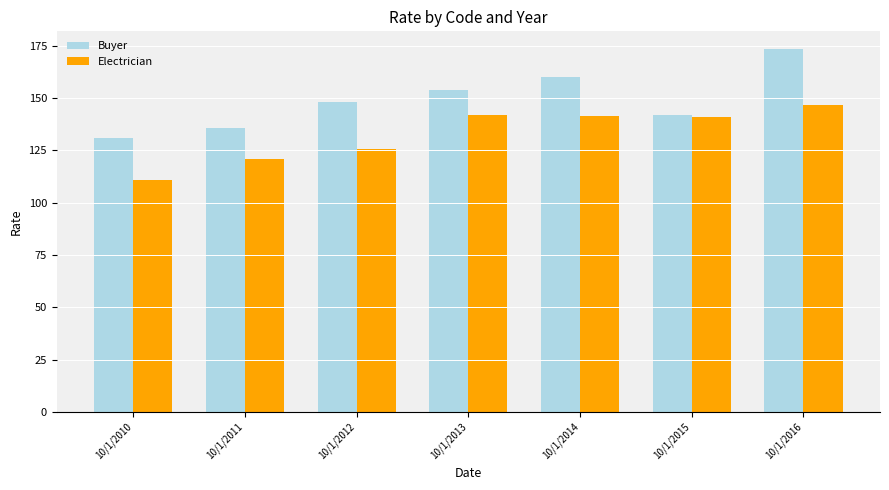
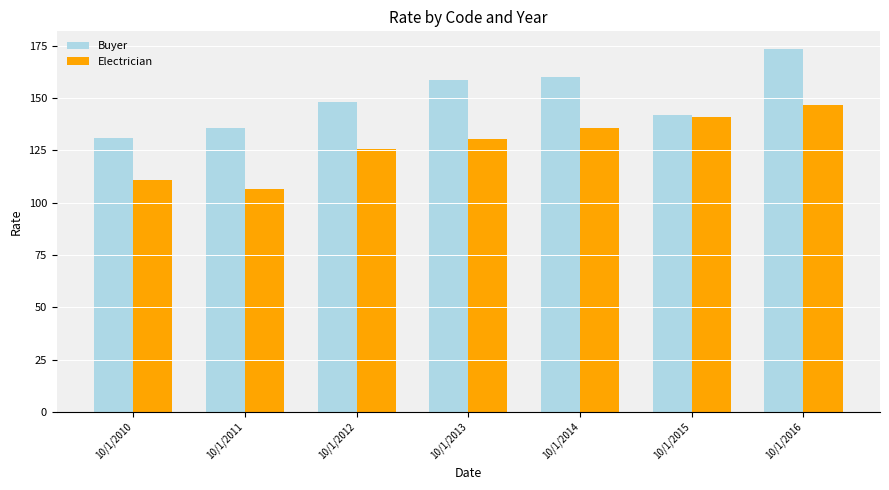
Electrician, 10/1/2011: 121 -> 106
Buyer, 10/1/2013: 154 -> 159
Electrician, 10/1/2013: 142 -> 130
Electrician, 10/1/2014: 141 -> 136
